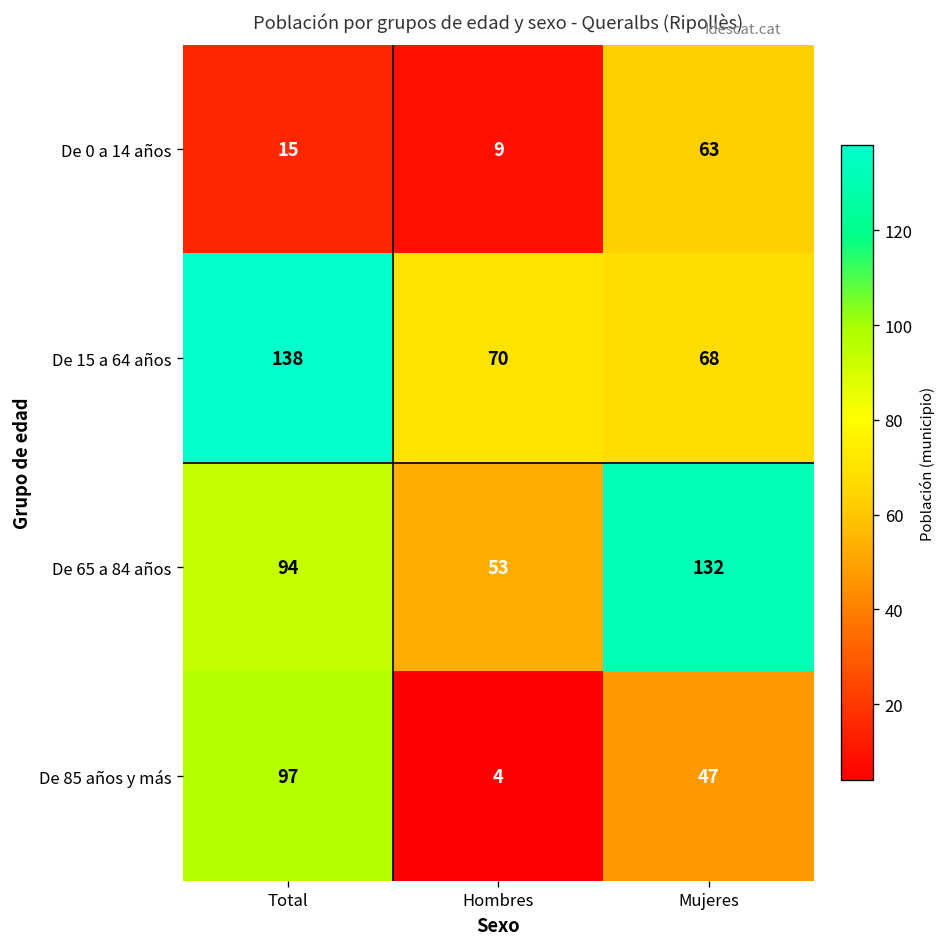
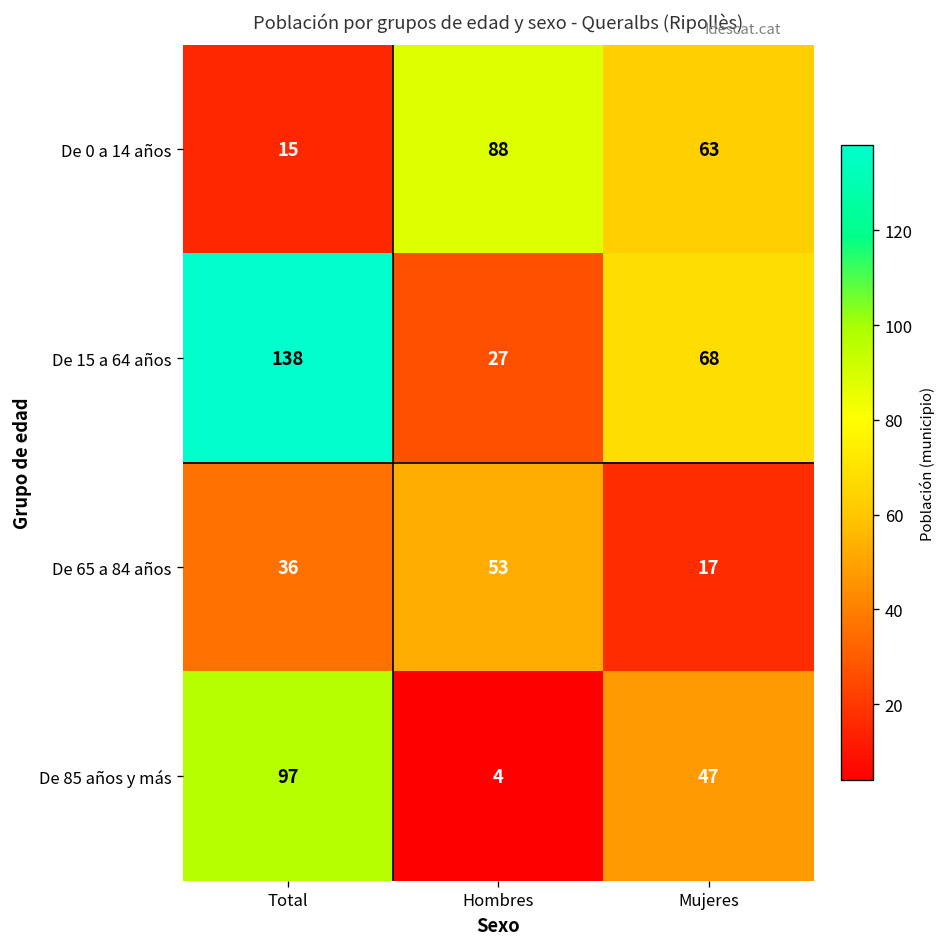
De 0 a 14 años, Hombres: 9 -> 88
De 15 a 64 años, Hombres: 70 -> 27
De 65 a 84 años, Total: 94 -> 36
De 65 a 84 años, Mujeres: 132 -> 17
